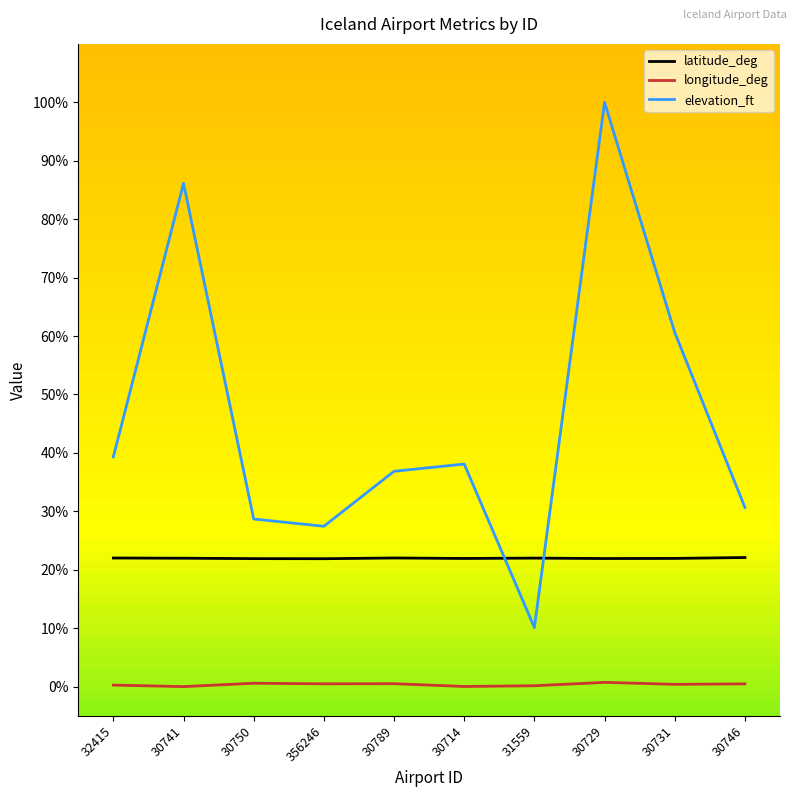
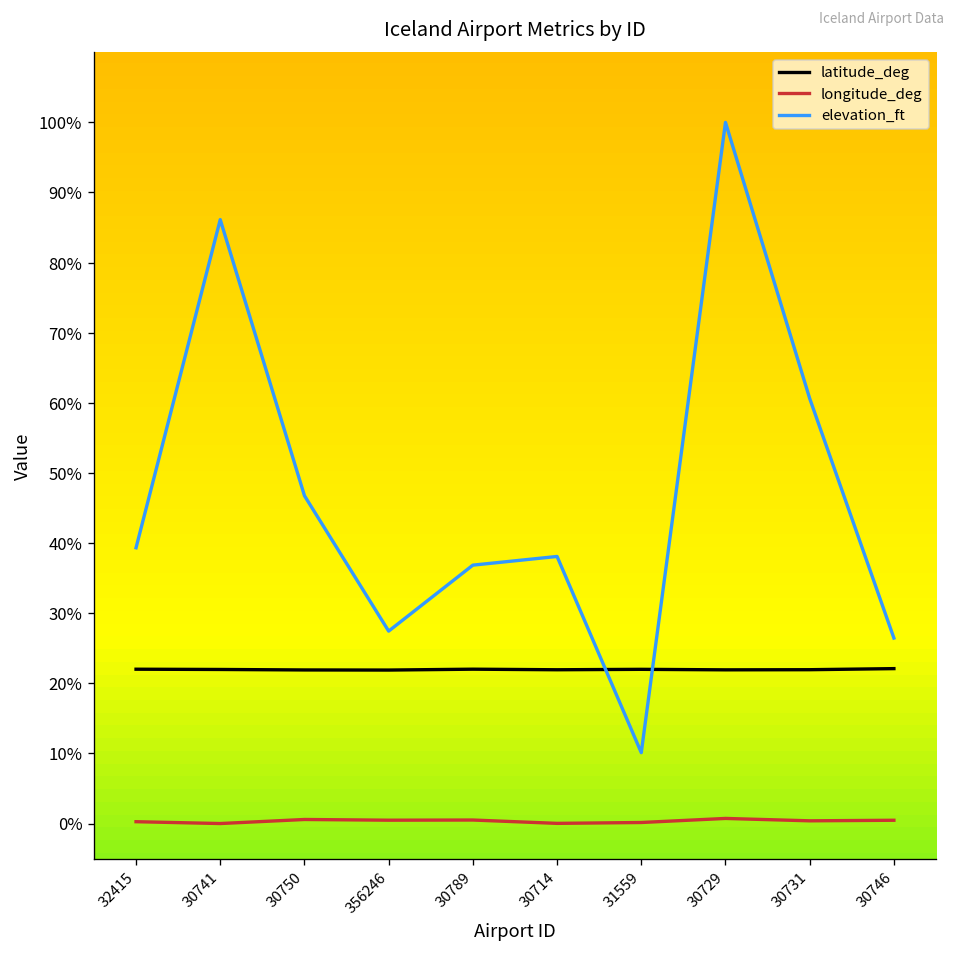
elevation_ft, 30750: 29% -> 47%
elevation_ft, 30746: 31% -> 26%
